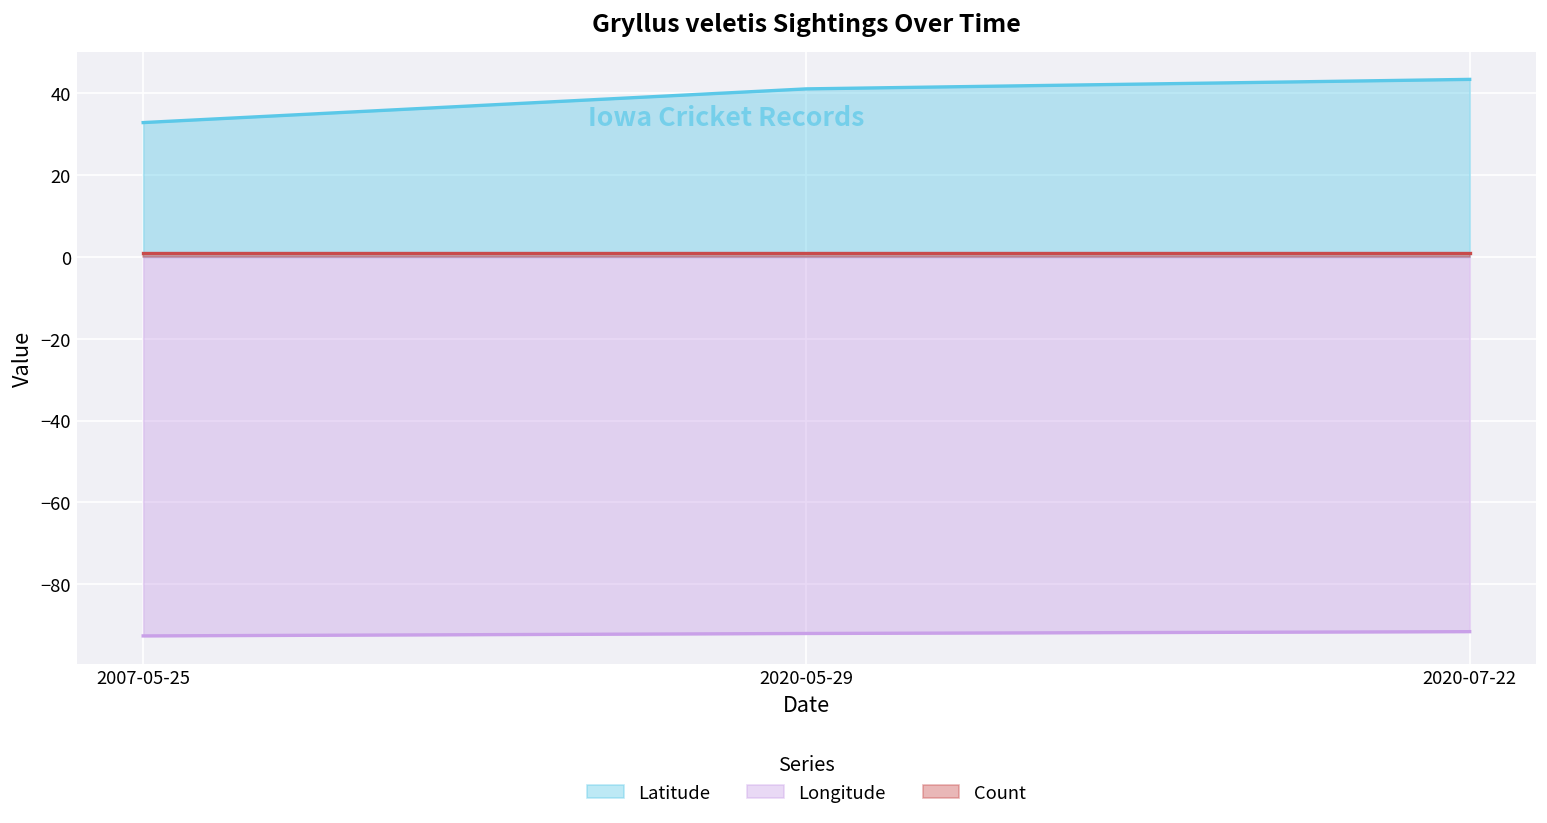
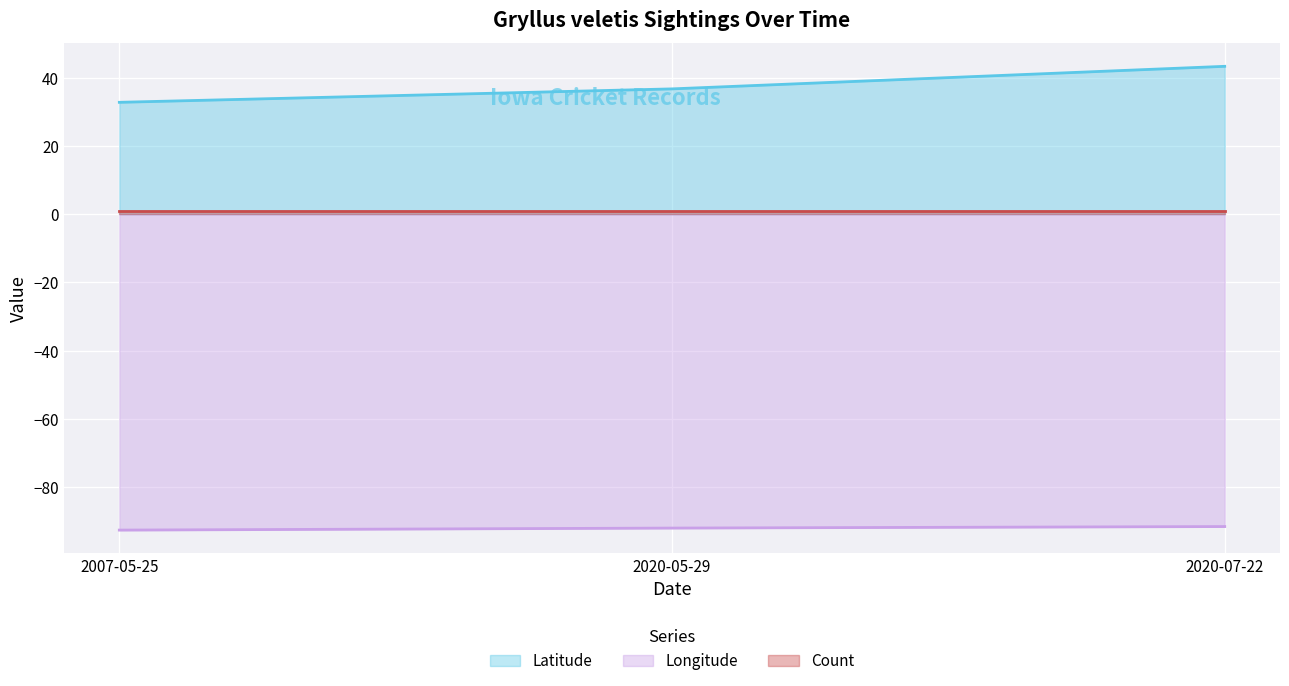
Latitude, 2020-05-29: 41 -> 37
